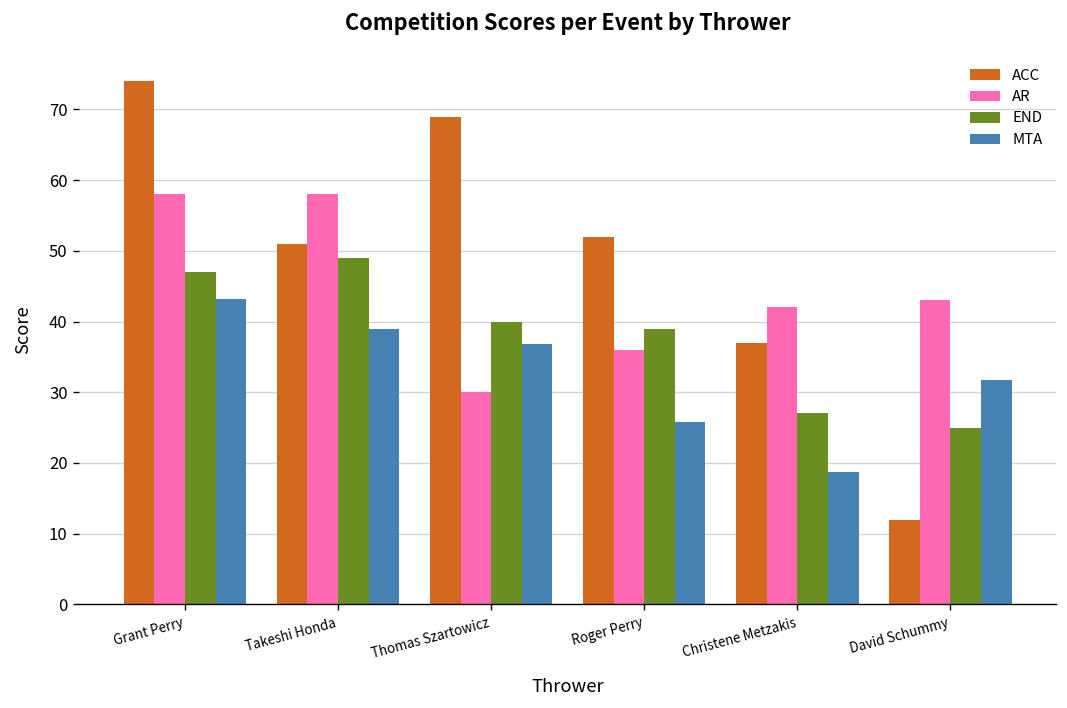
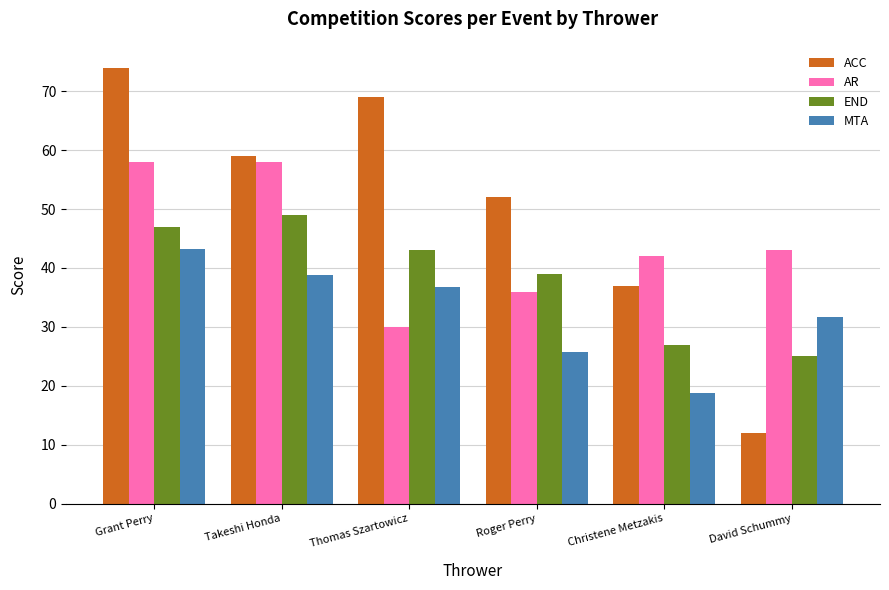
ACC, Takeshi Honda: 51 -> 59
END, Thomas Szartowicz: 40 -> 43
